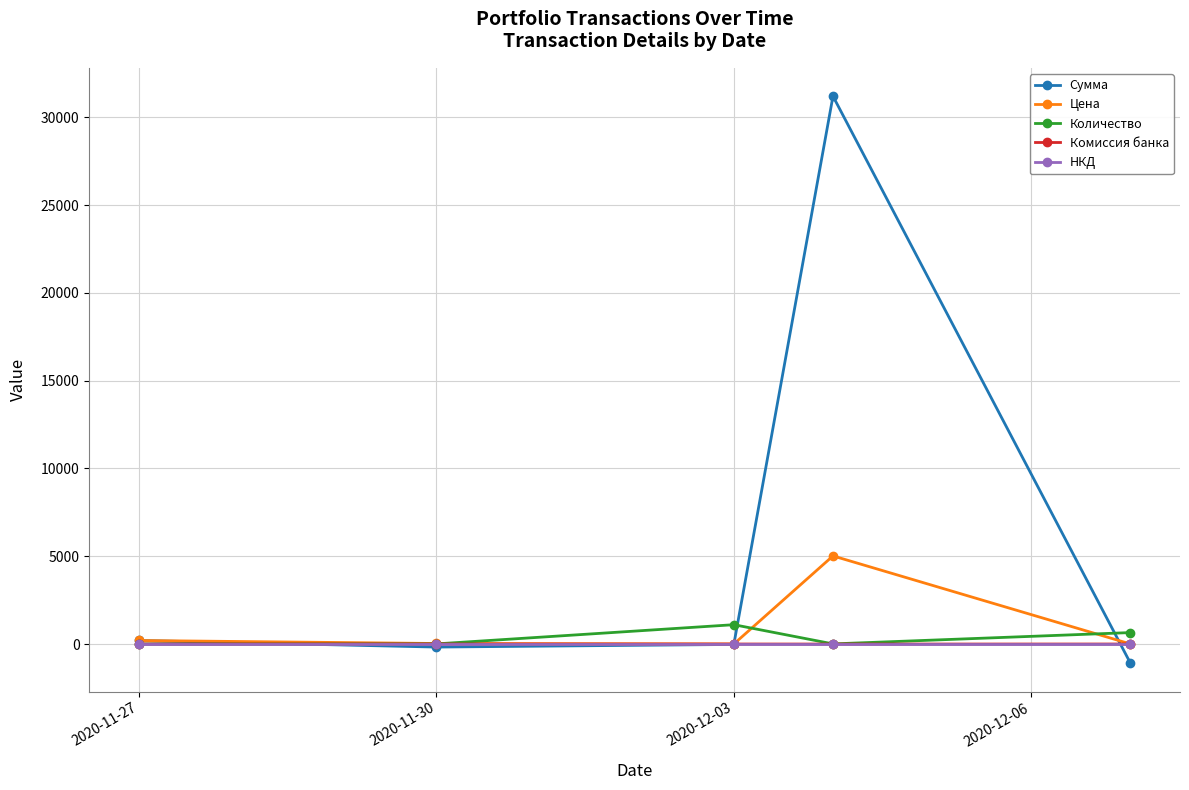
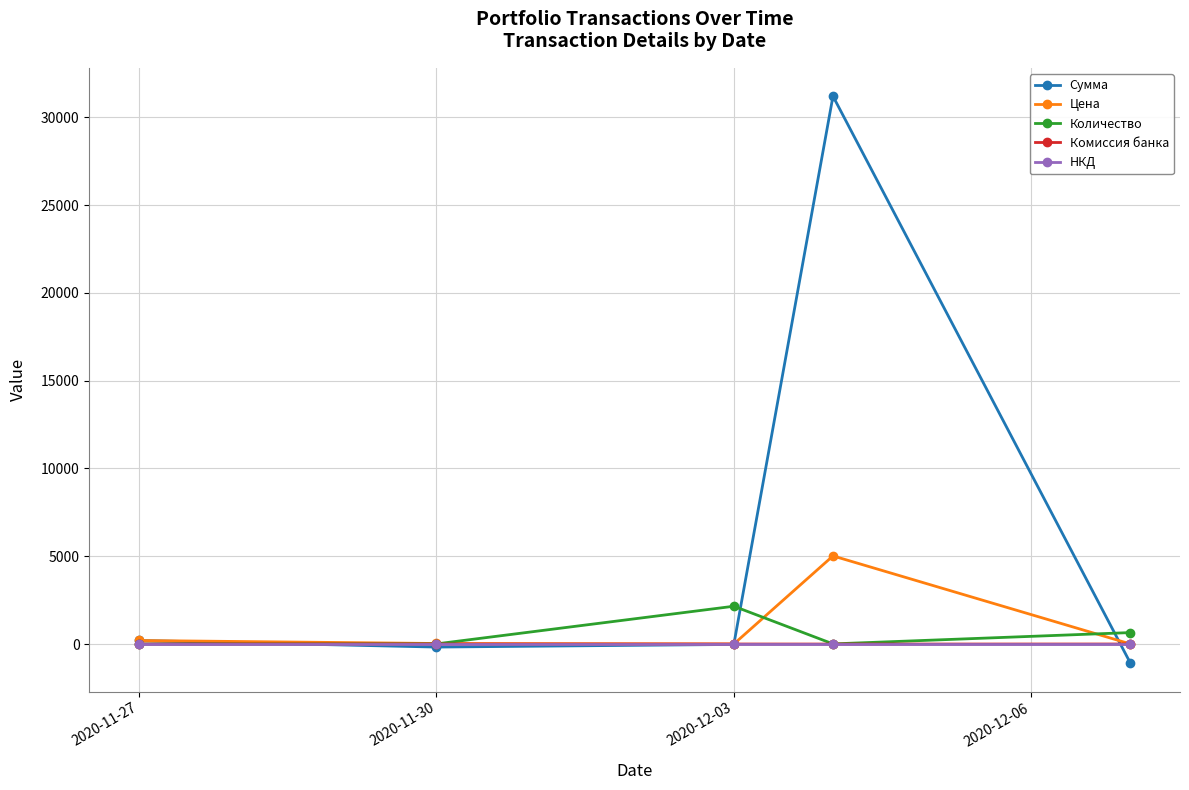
Количество, 2020-12-03: 1100 -> 2200
